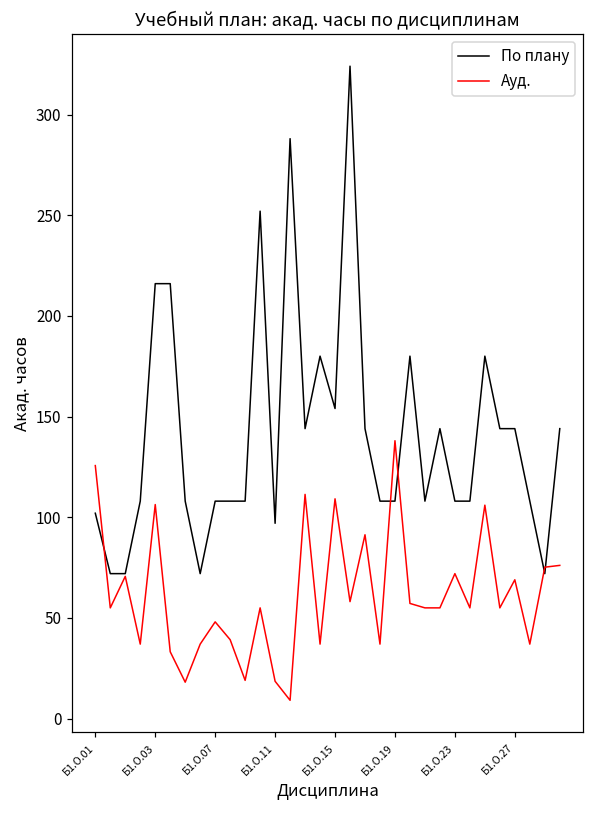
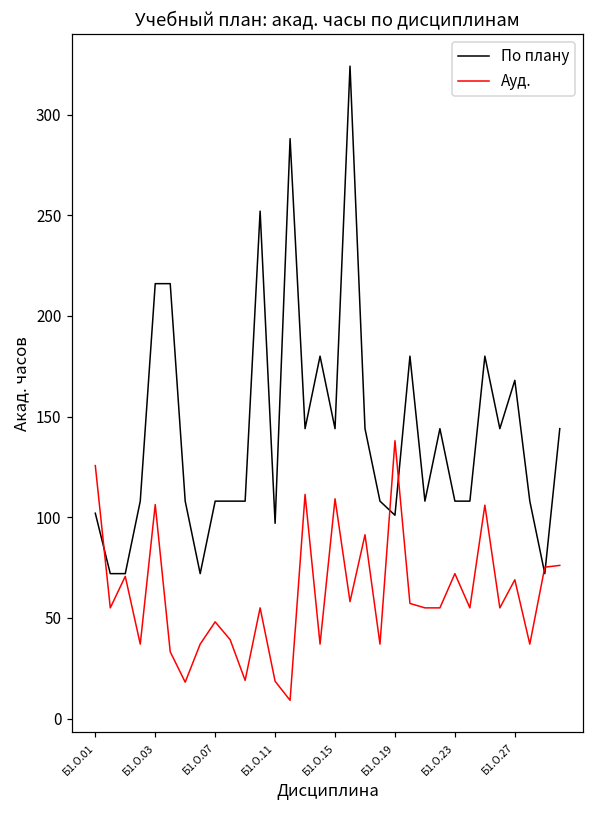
По плану, Б1.О.15: 154 -> 144
По плану, Б1.О.19: 108 -> 101
По плану, Б1.О.27: 144 -> 168
